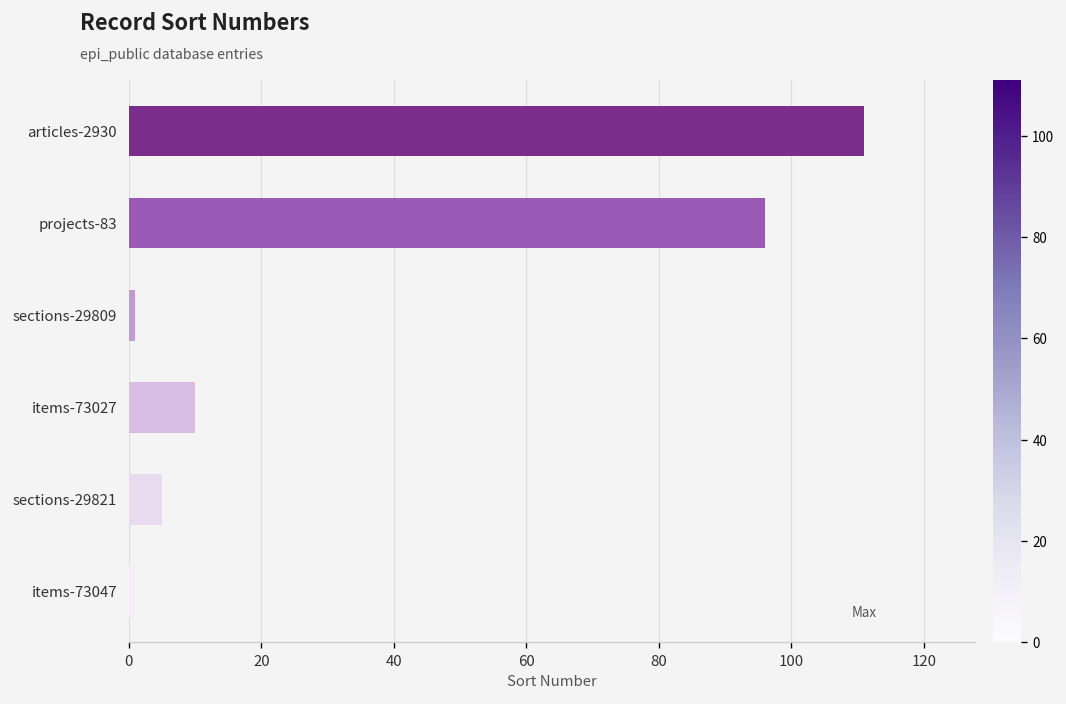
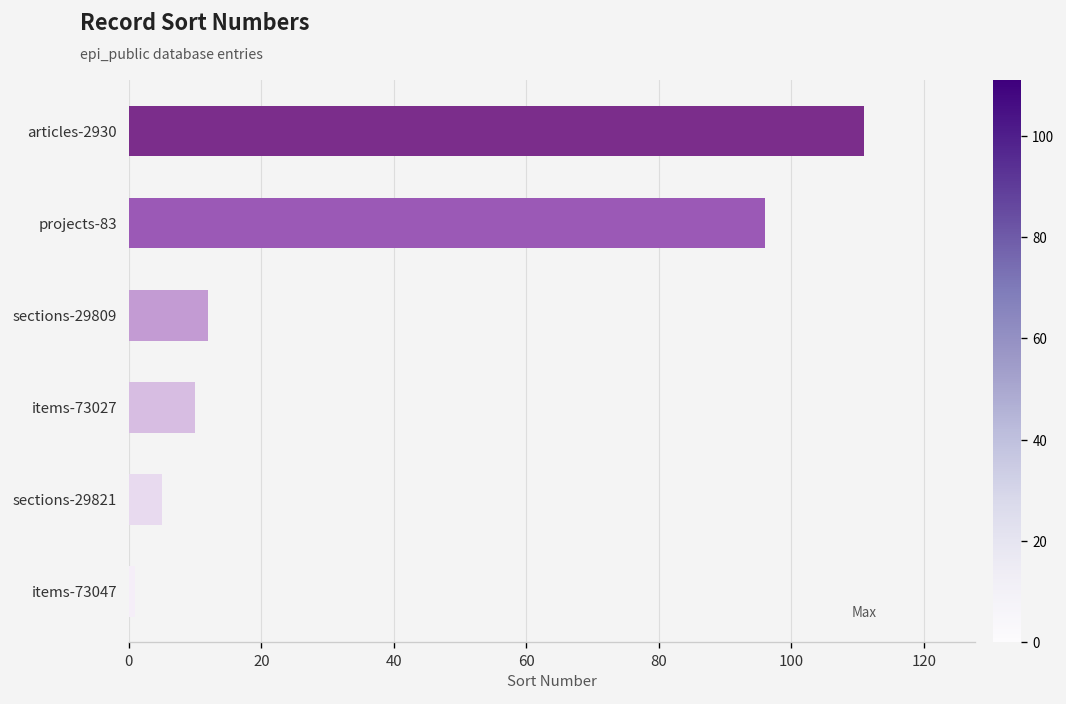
sections-29809: 1 -> 12
